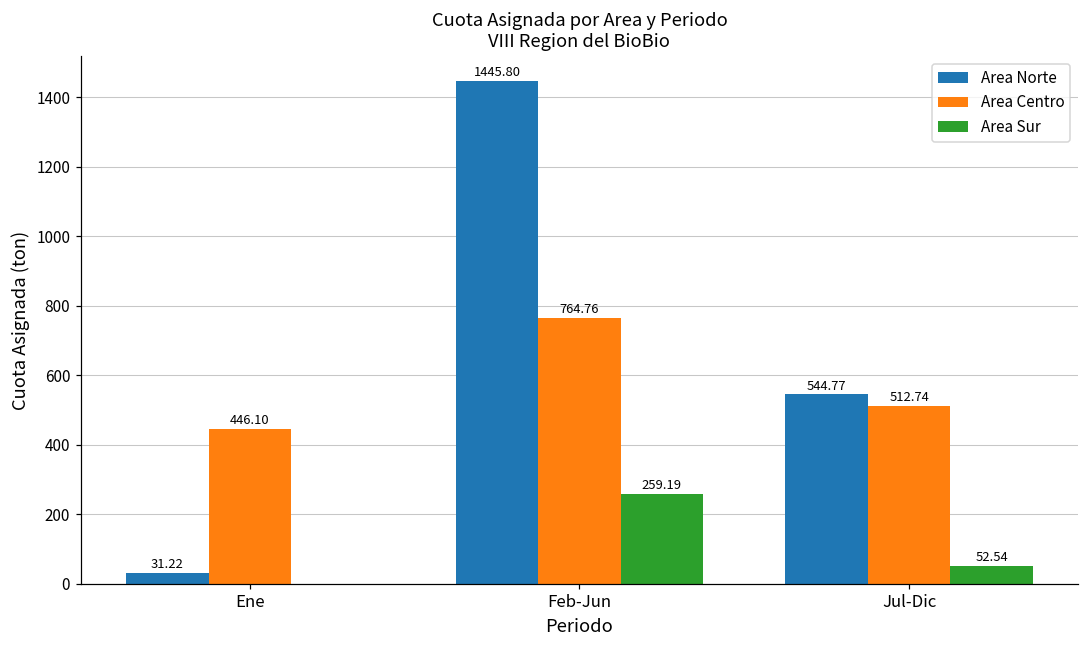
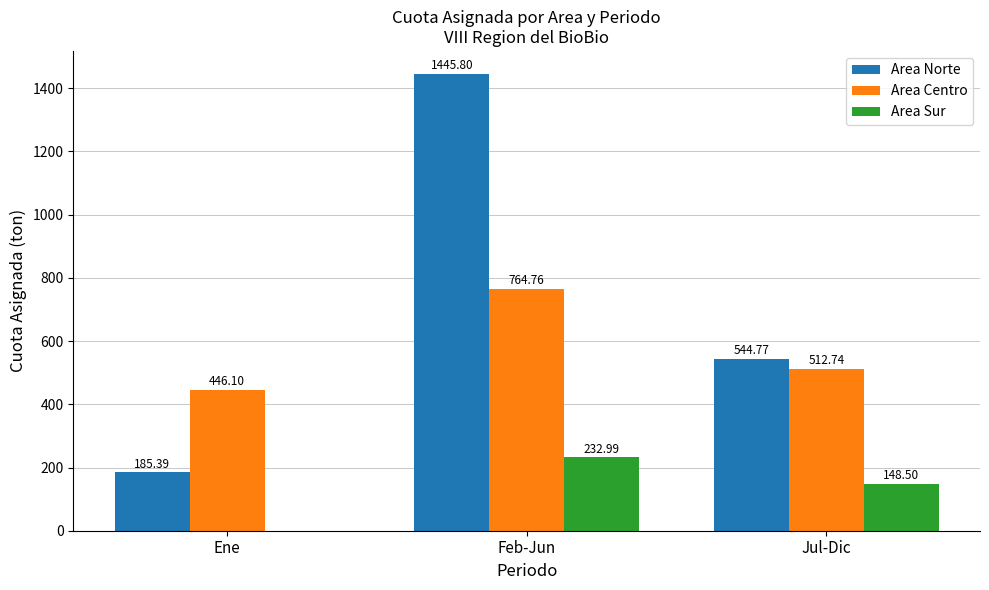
Area Norte, Ene: 31.22 -> 185.39
Area Sur, Feb-Jun: 259.19 -> 232.99
Area Sur, Jul-Dic: 52.54 -> 148.50
